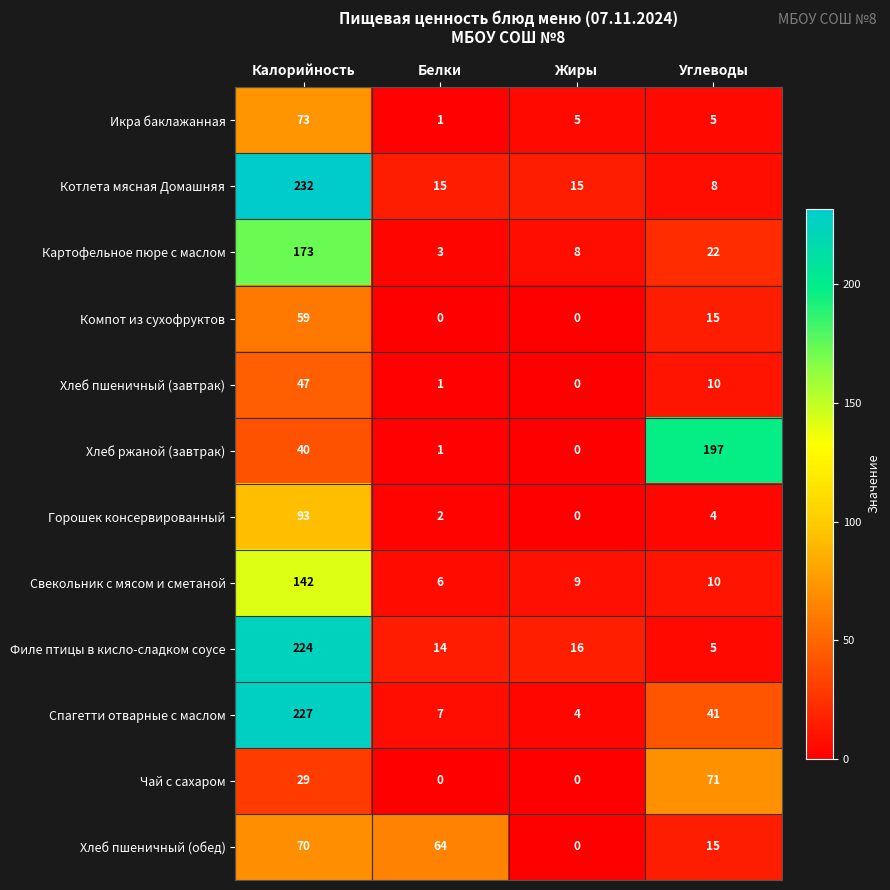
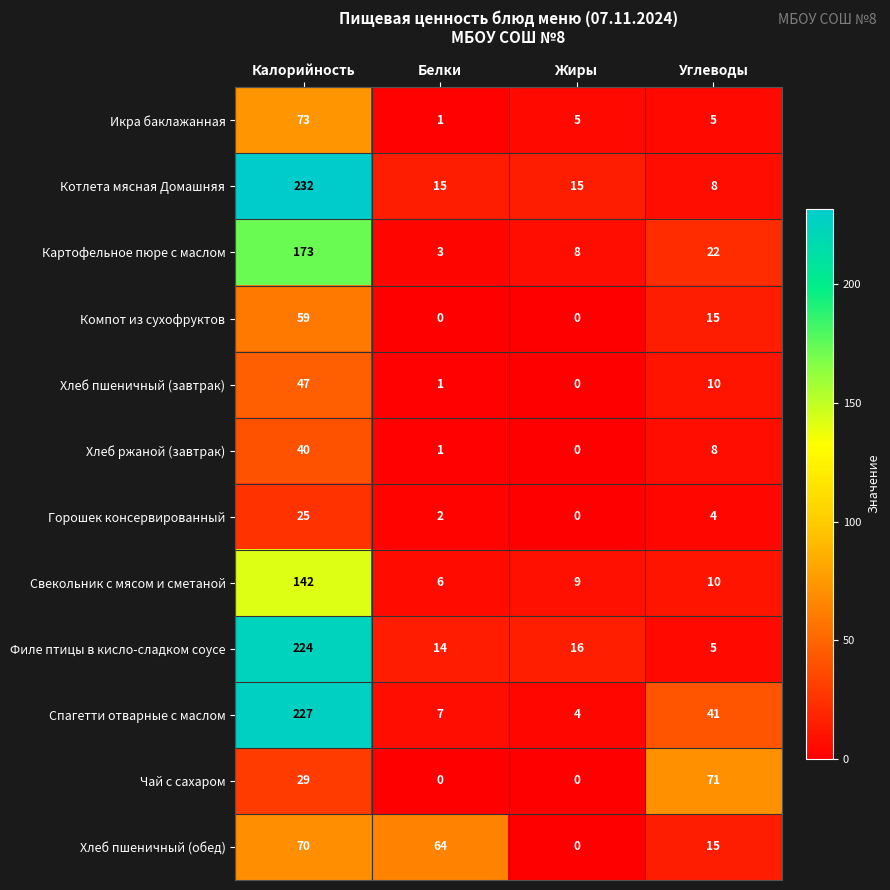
Хлеб ржаной (завтрак), Углеводы: 197 -> 8
Горошек консервированный, Калорийность: 93 -> 25
